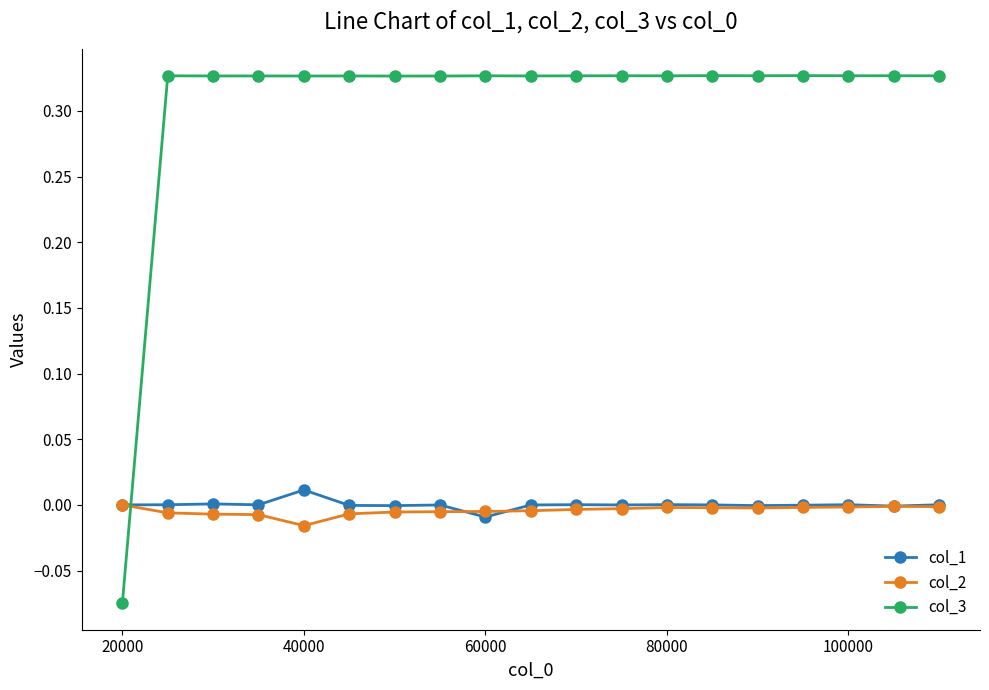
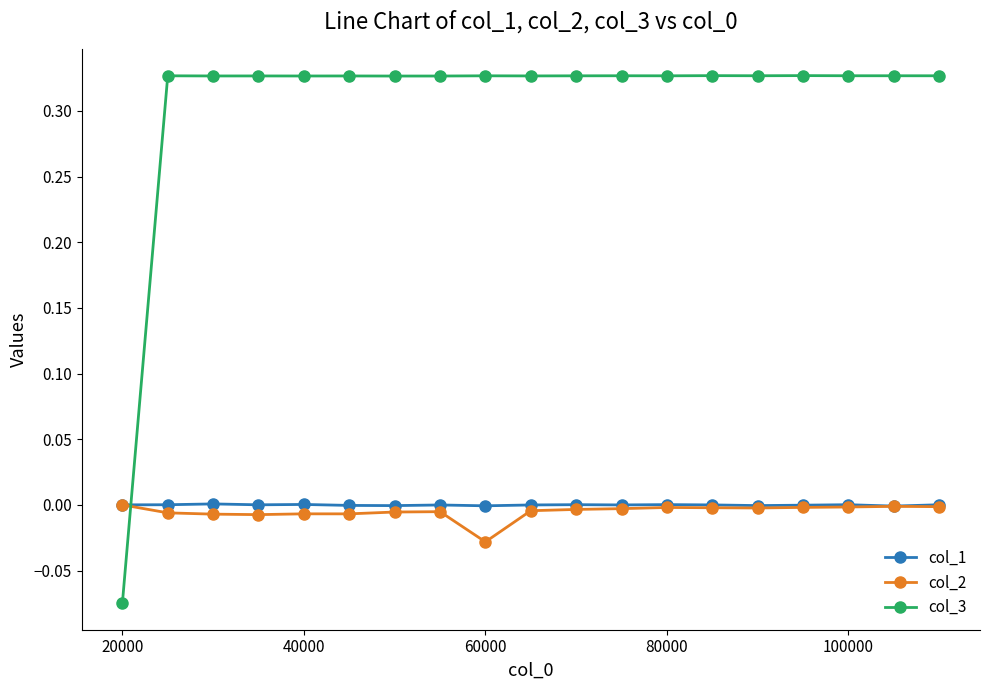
col_1, 40000: 0.011 -> 0.000
col_2, 40000: -0.016 -> -0.007
col_1, 60000: -0.009 -> -0.001
col_2, 60000: -0.005 -> -0.028
